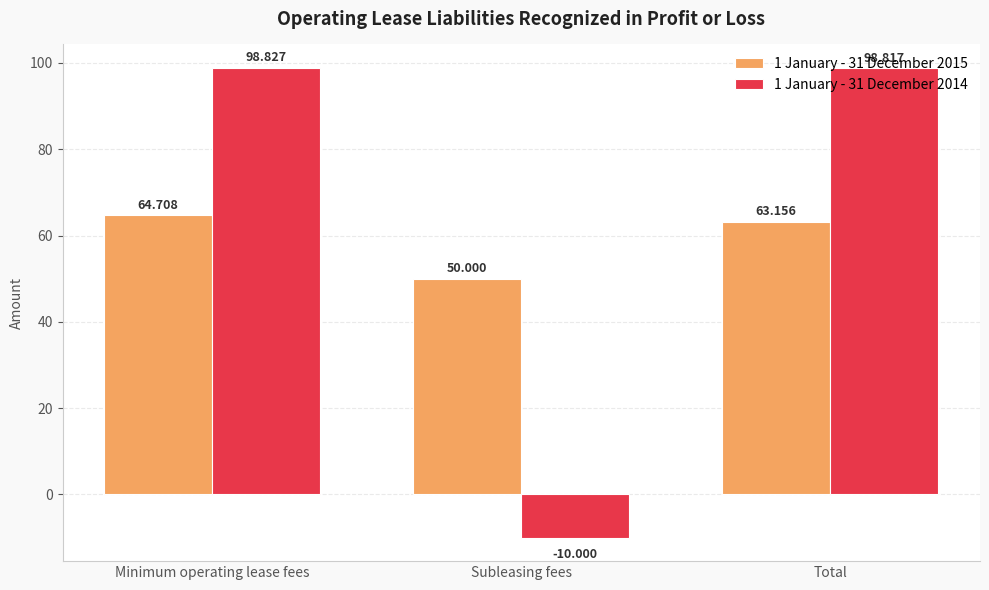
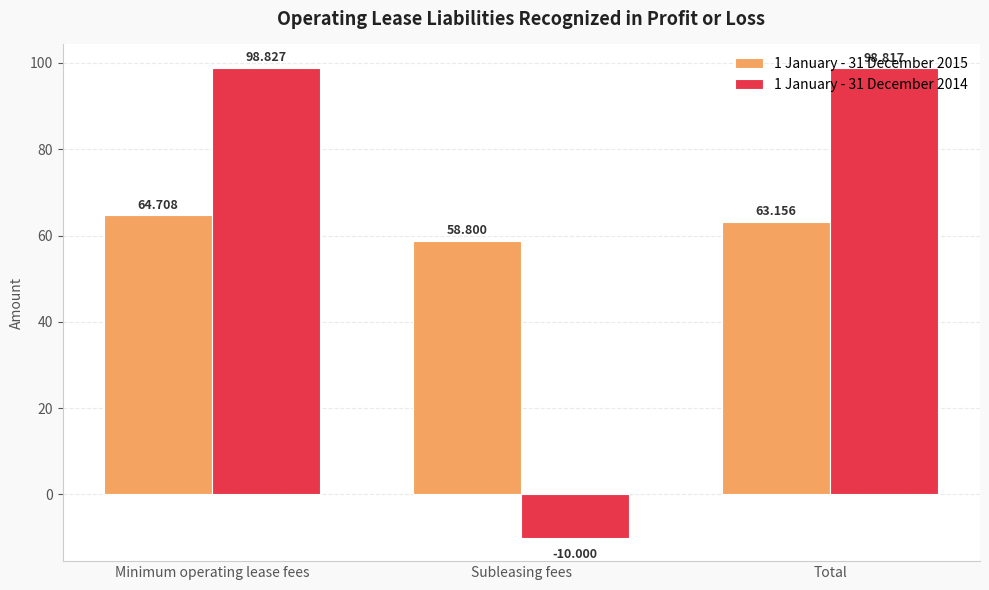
1 January - 31 December 2015, Subleasing fees: 50.000 -> 58.800
